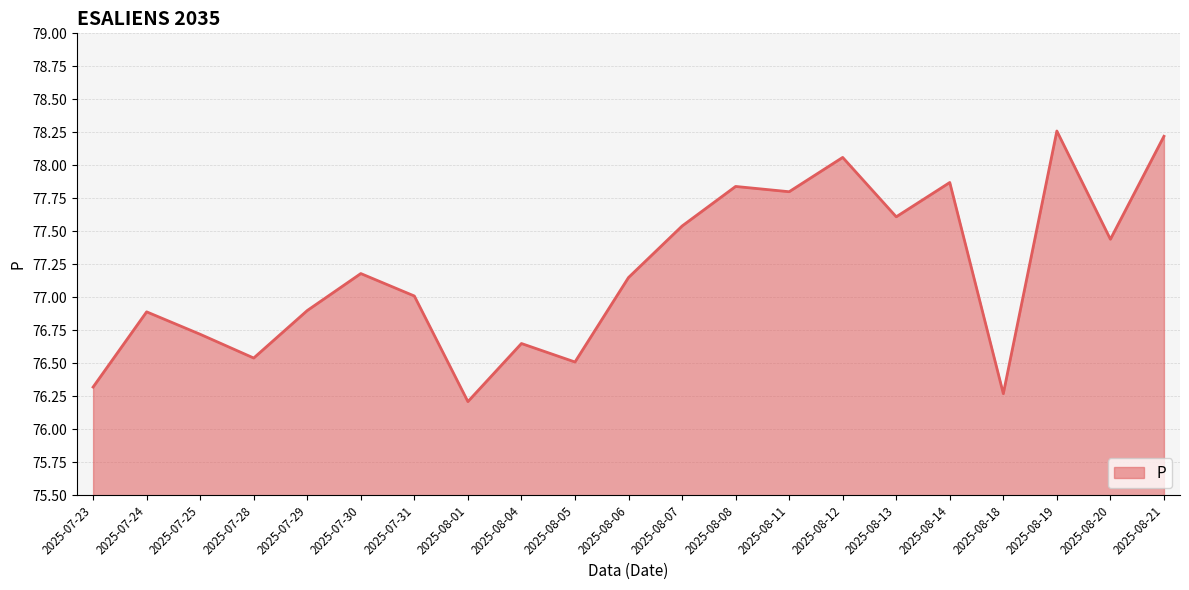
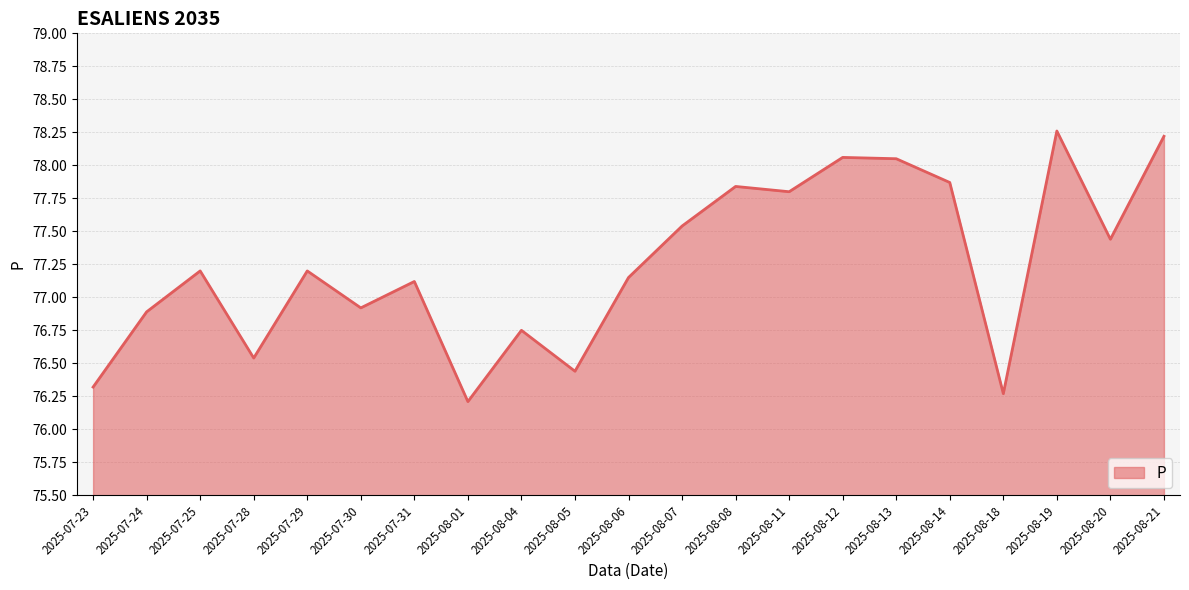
2025-07-25: 76.72 -> 77.20
2025-07-29: 76.9 -> 77.2
2025-07-30: 77.18 -> 76.92
2025-07-31: 77.01 -> 77.12
2025-08-04: 76.65 -> 76.75
2025-08-05: 76.51 -> 76.44
2025-08-13: 77.61 -> 78.05
